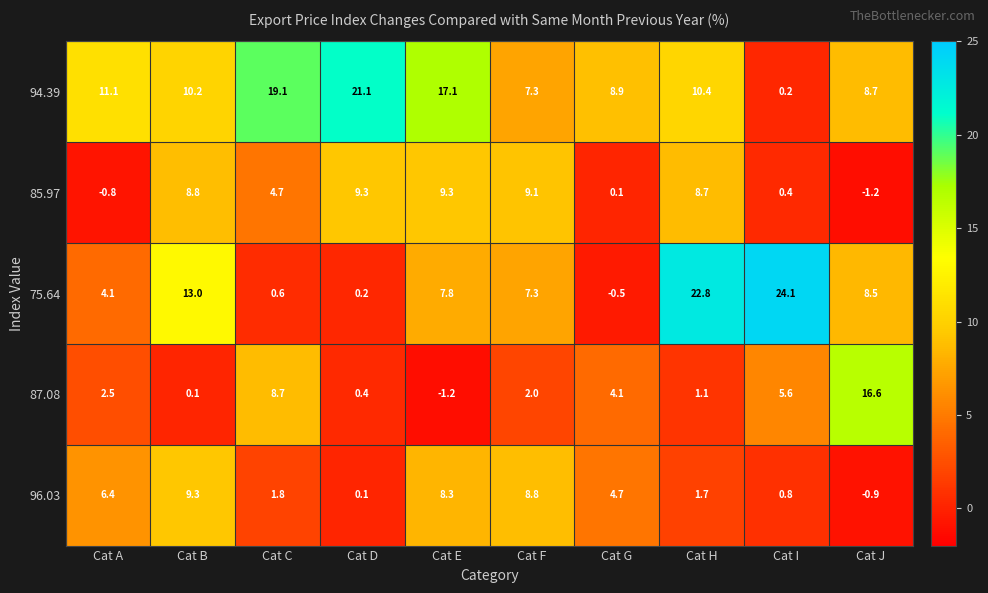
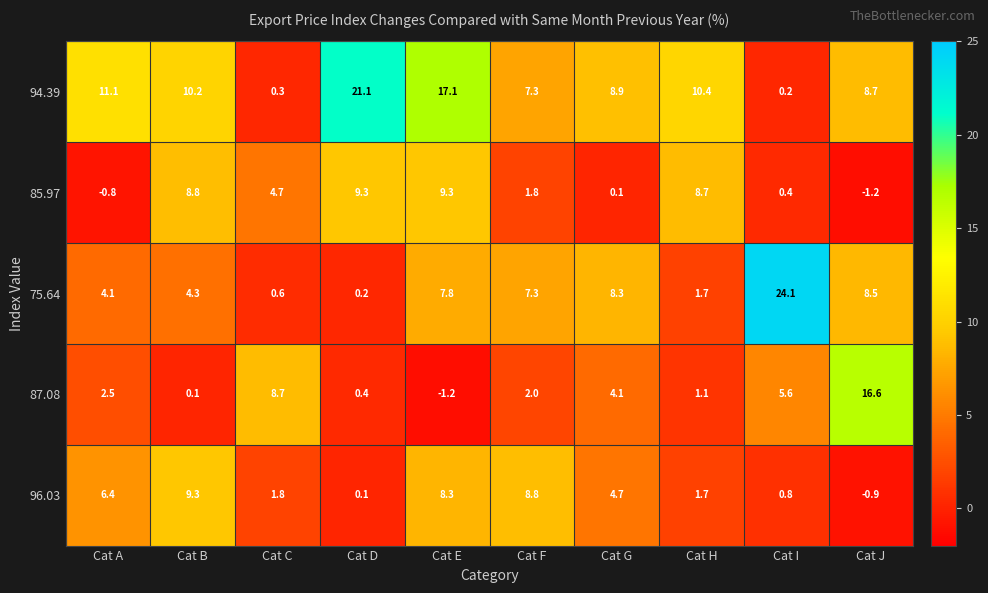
94.39, Cat C: 19.1 -> 0.3
85.97, Cat F: 9.1 -> 1.8
75.64, Cat B: 13.0 -> 4.3
75.64, Cat G: -0.5 -> 8.3
75.64, Cat H: 22.8 -> 1.7
